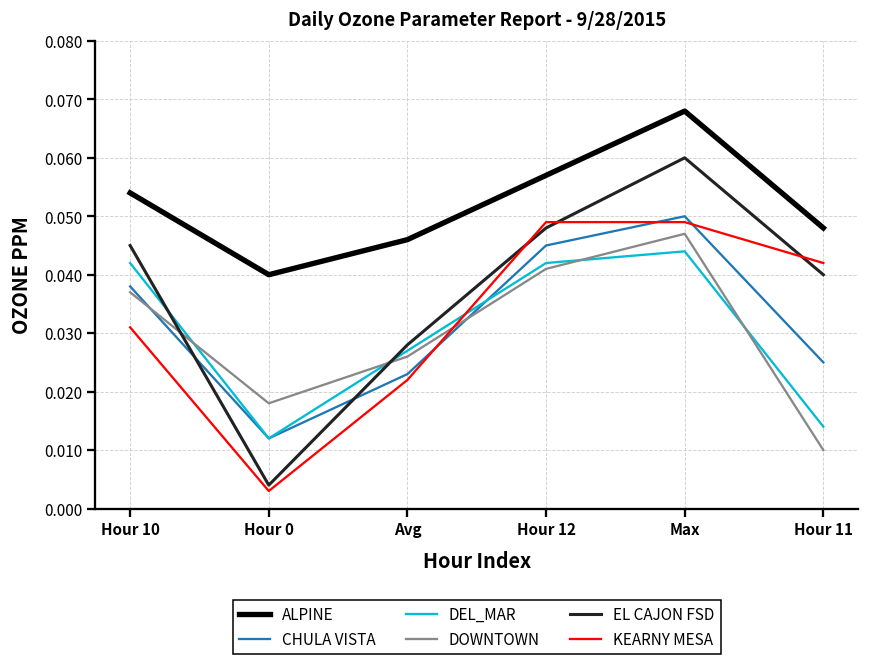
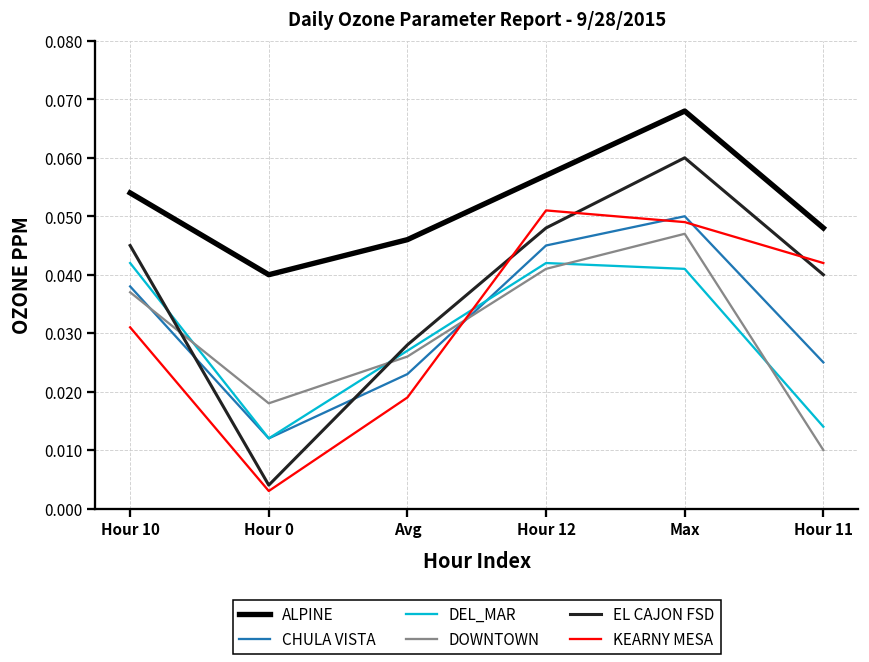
KEARNY MESA, Avg: 0.022 -> 0.019
KEARNY MESA, Hour 12: 0.049 -> 0.051
DEL_MAR, Max: 0.044 -> 0.041
